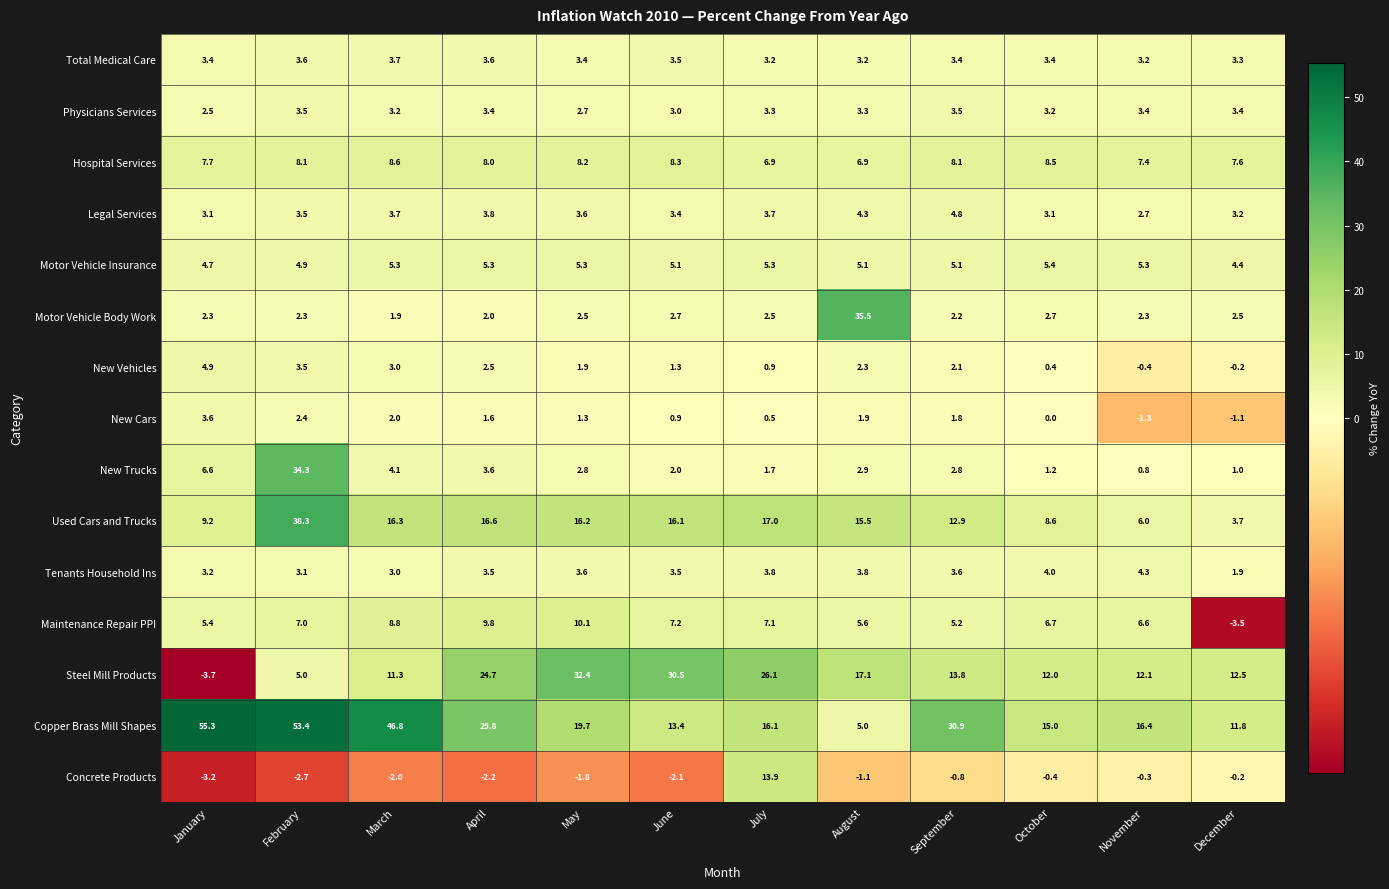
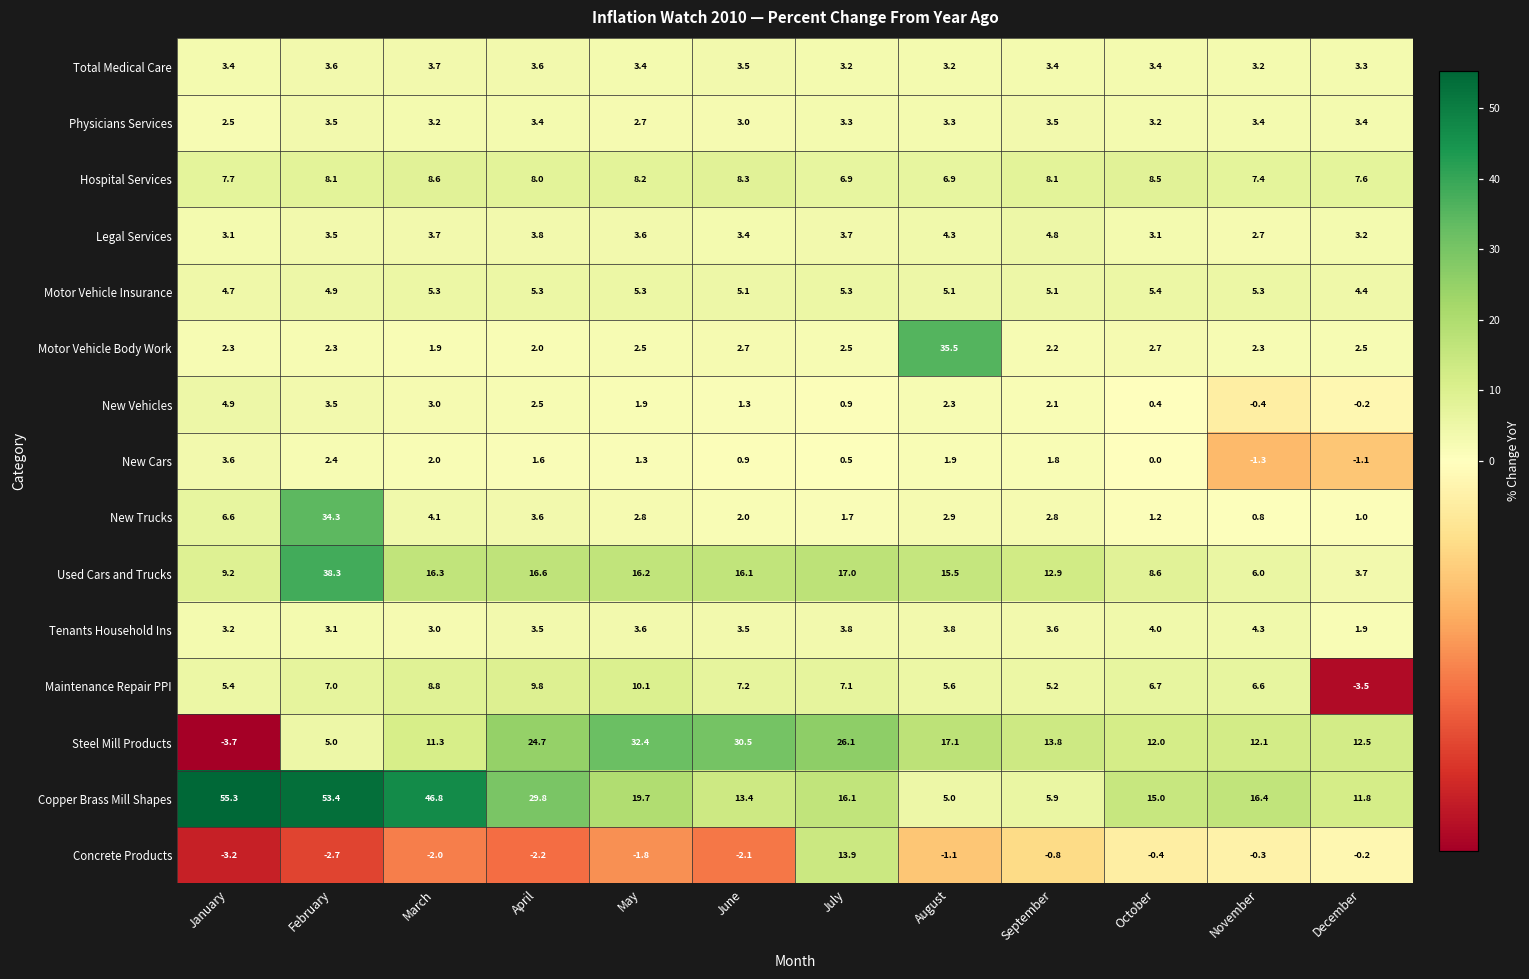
Copper Brass Mill Shapes, September: 30.9 -> 5.9
